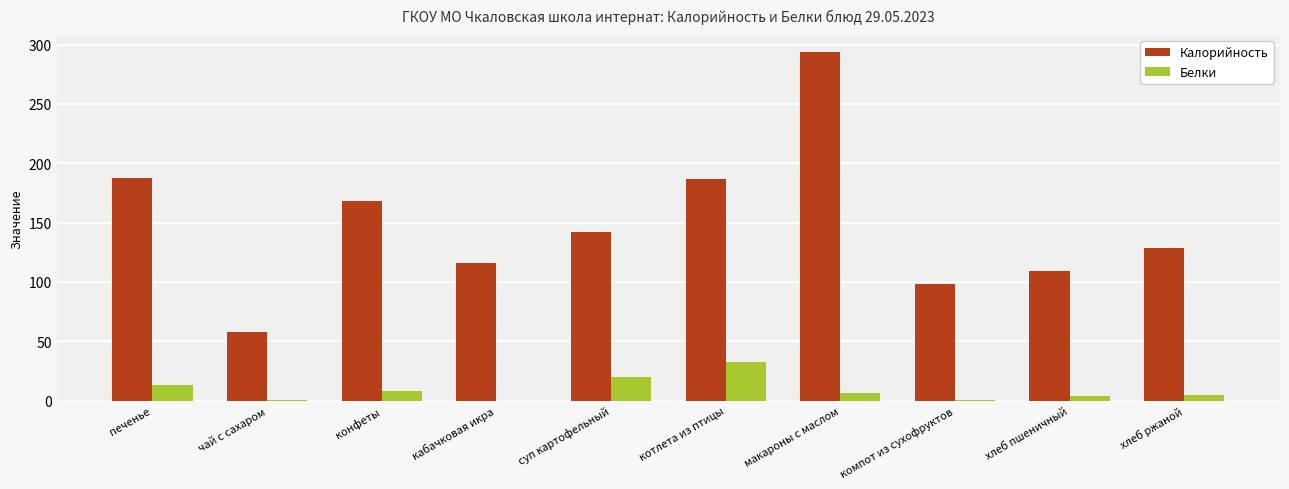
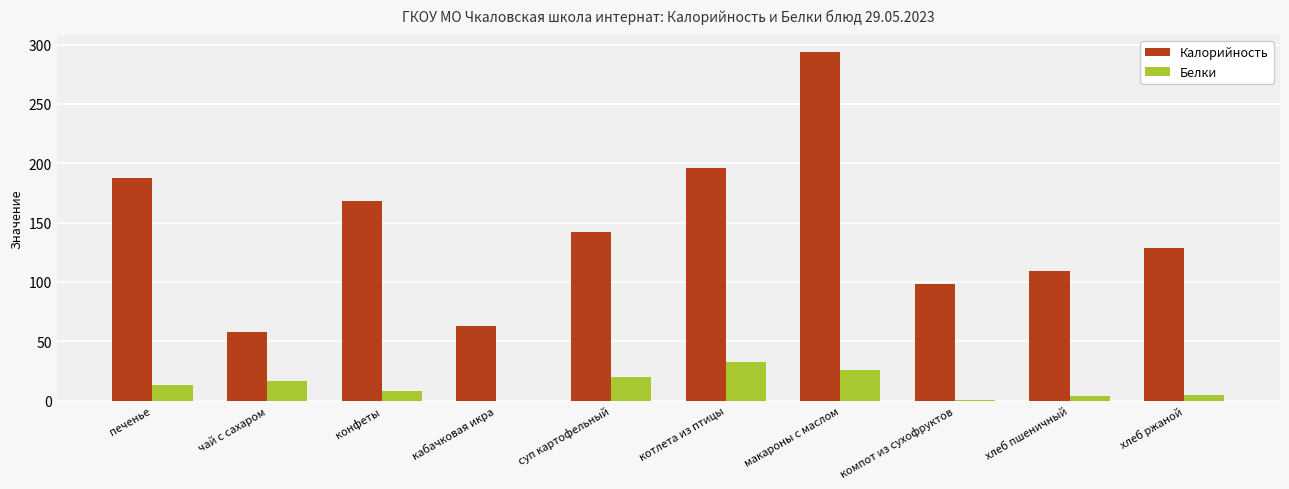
Белки, чай с сахаром: 0 -> 17
Калорийность, кабачковая икра: 116 -> 63
Калорийность, котлета из птицы: 187 -> 196
Белки, макароны с маслом: 6 -> 25
